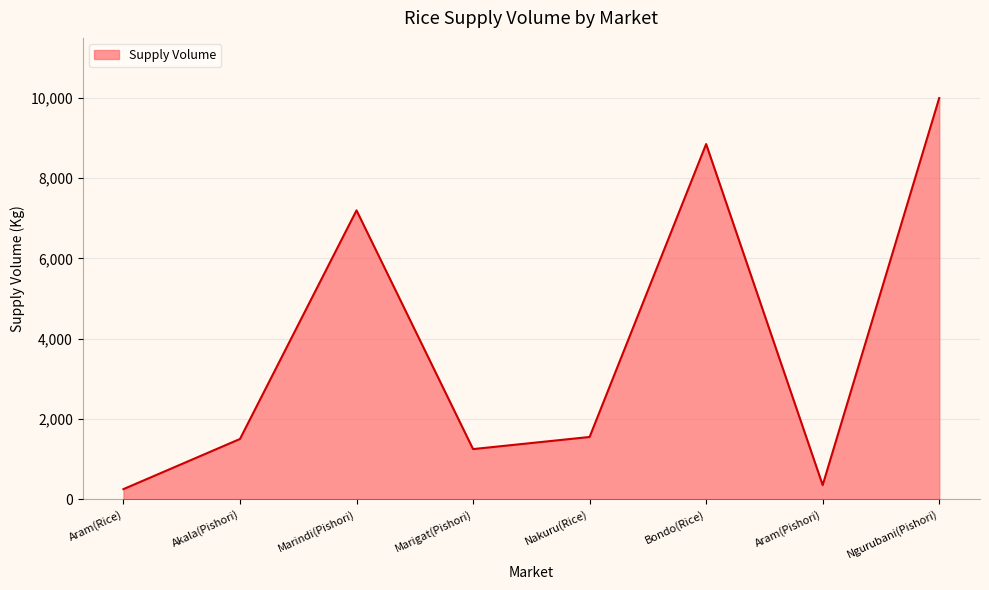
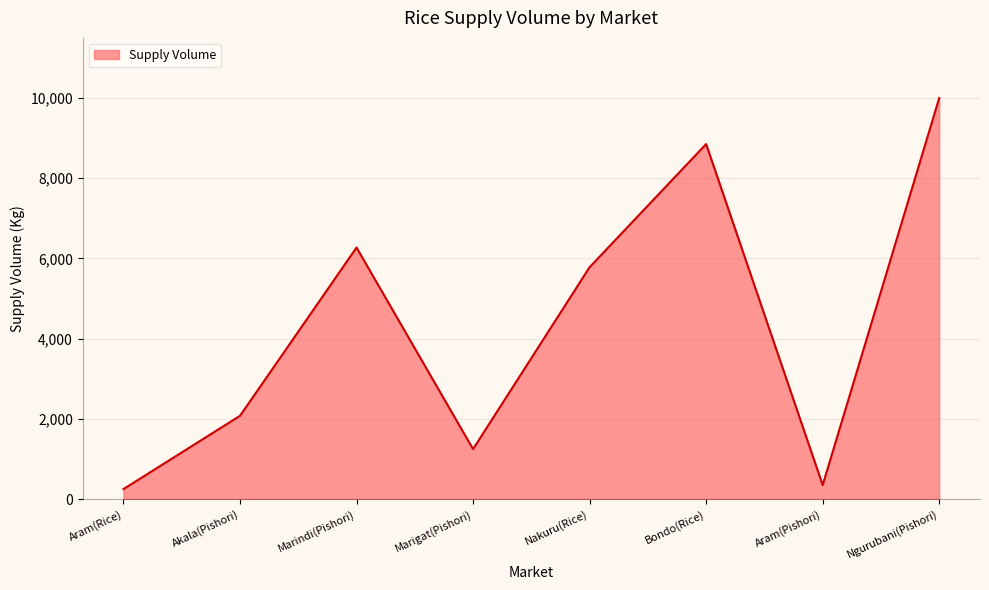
Akala(Pishori): 1,500 -> 2,100
Marindi(Pishori): 7,200 -> 6,300
Nakuru(Rice): 1,600 -> 5,800
